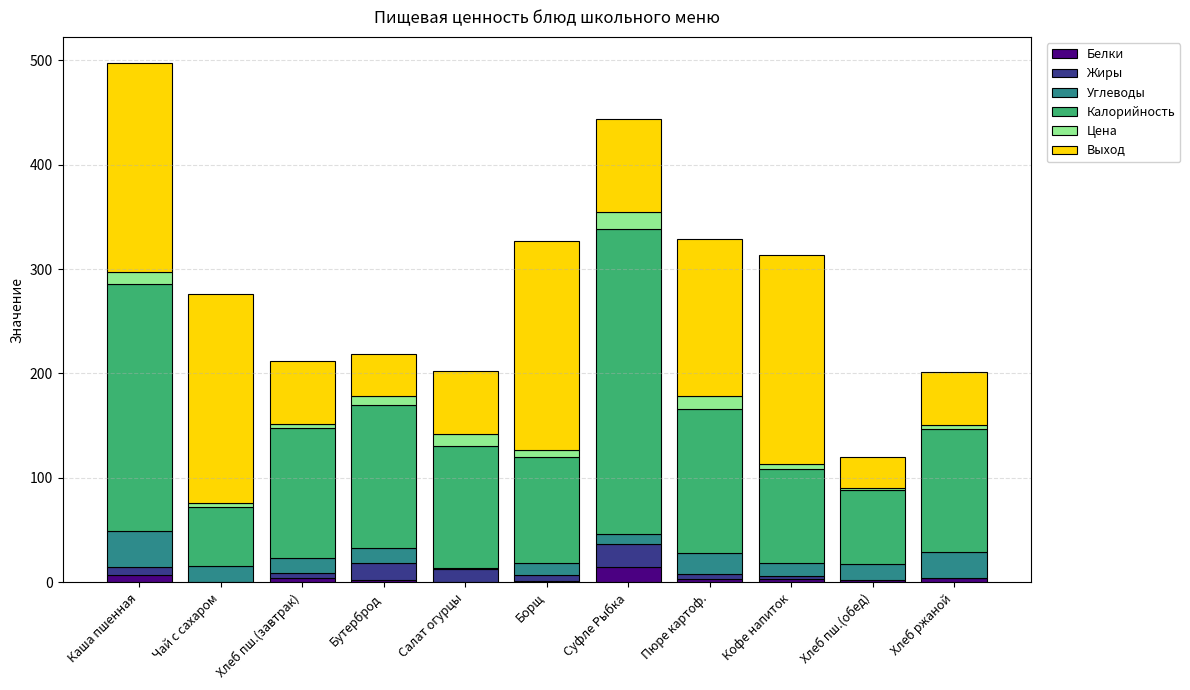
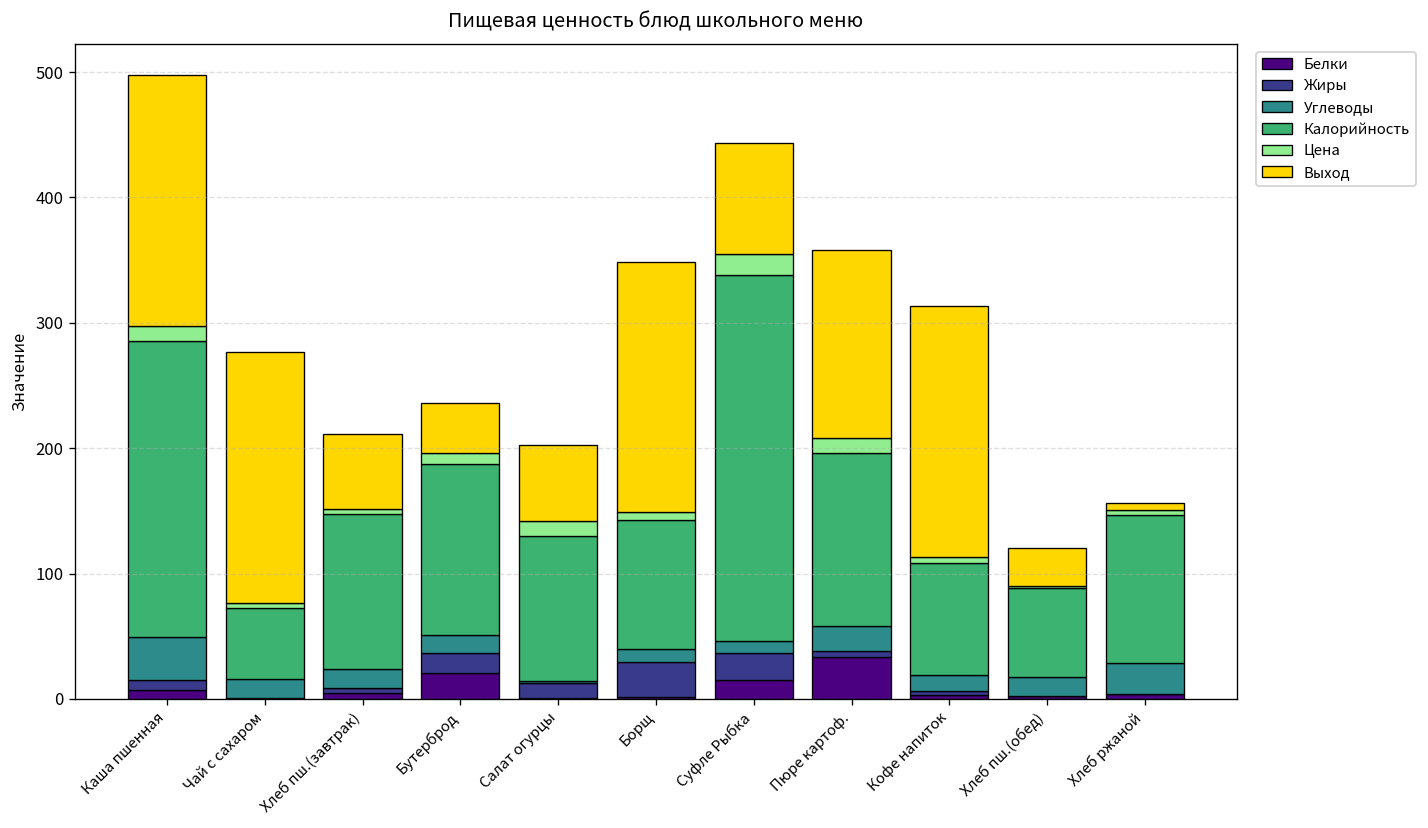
Белки, Бутерброд: 2 -> 20
Жиры, Борщ: 6 -> 28
Белки, Пюре картоф.: 3 -> 33
Выход, Хлеб ржаной: 50 -> 5
